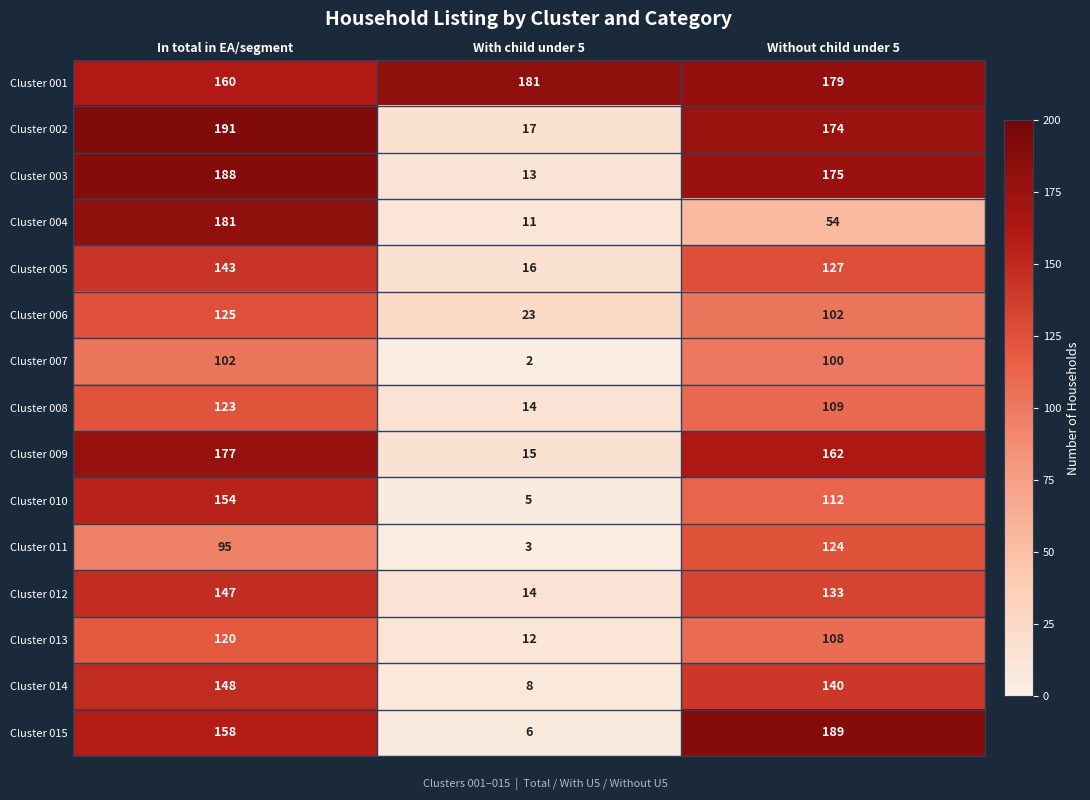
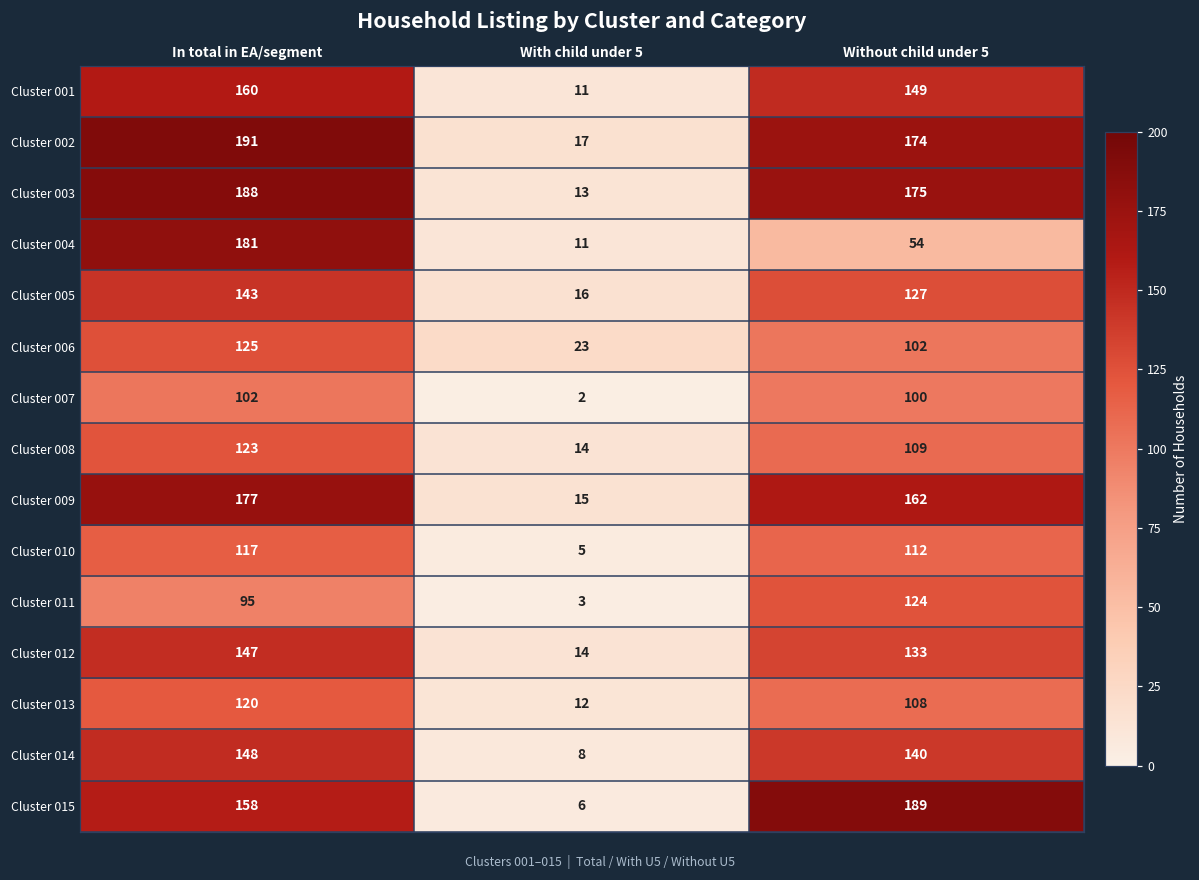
Cluster 001, With child under 5: 181 -> 11
Cluster 001, Without child under 5: 179 -> 149
Cluster 010, In total in EA/segment: 154 -> 117
